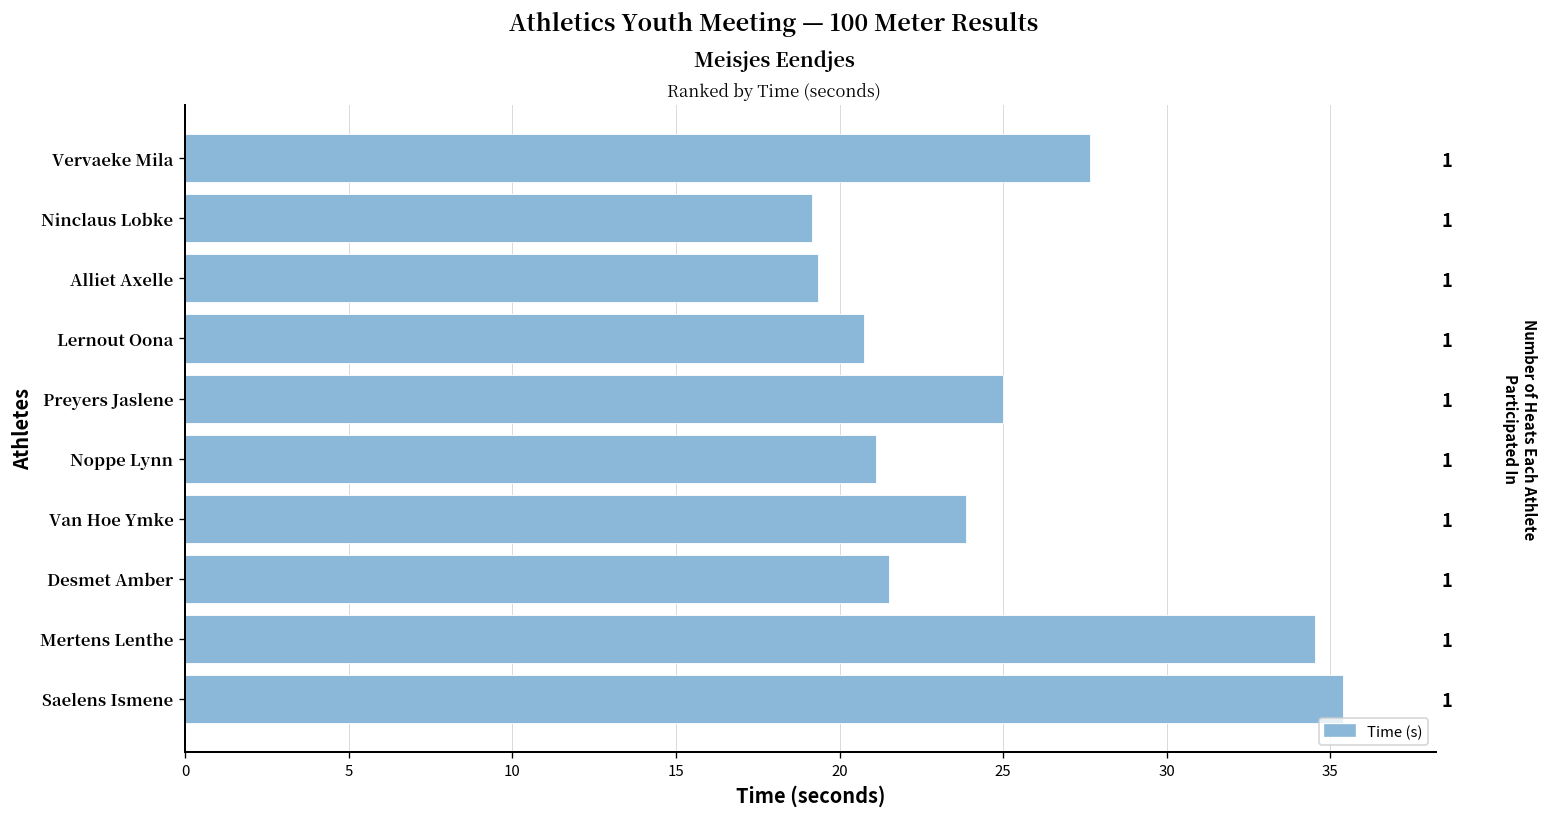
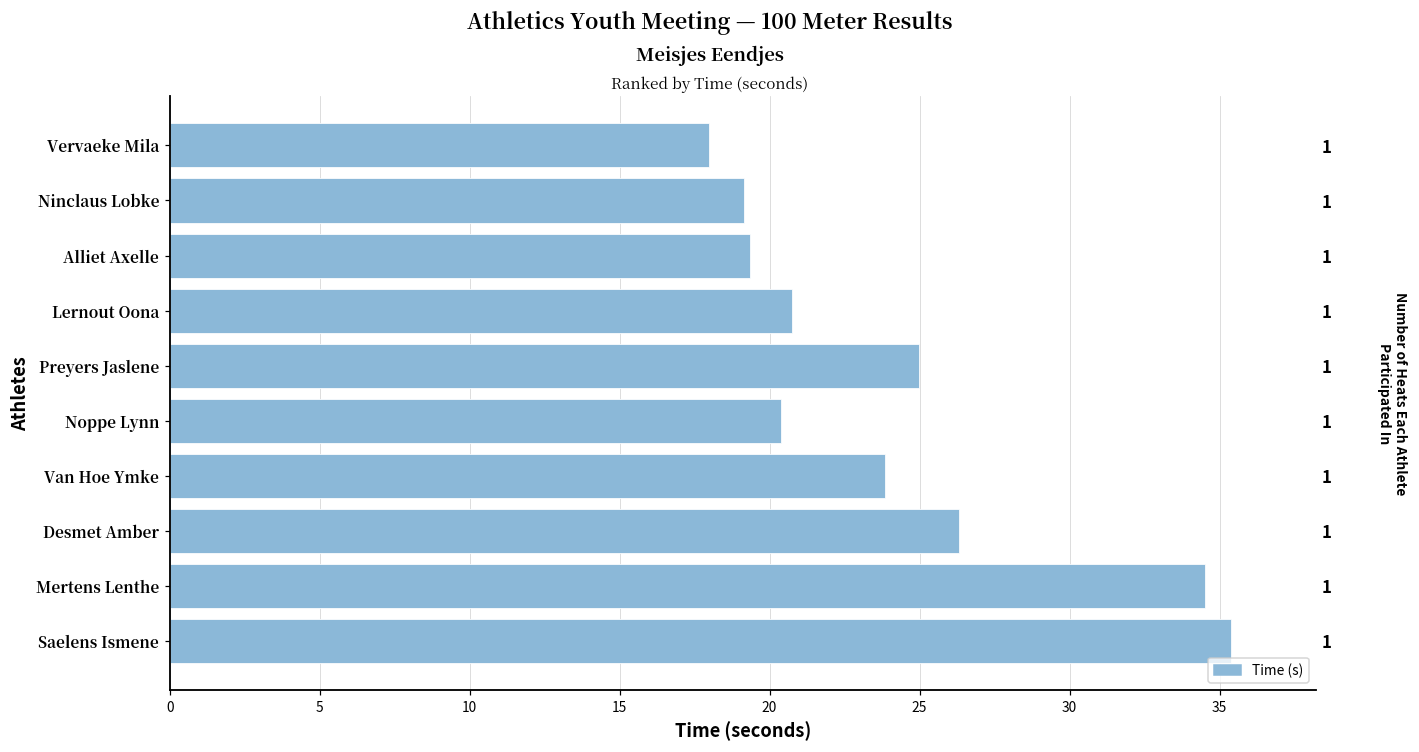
Vervaeke Mila: 27.6 -> 18.0
Noppe Lynn: 21.1 -> 20.4
Desmet Amber: 21.5 -> 26.3
